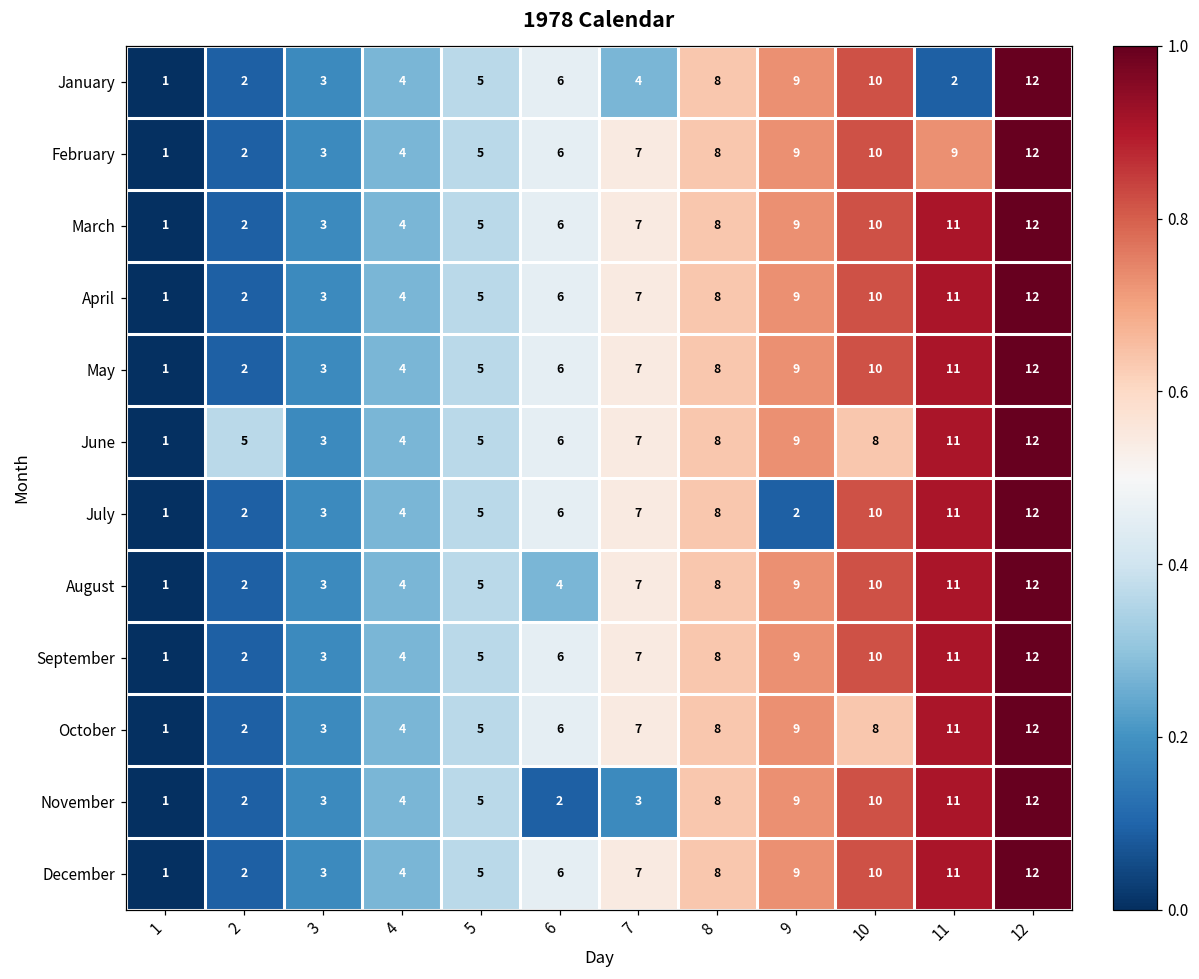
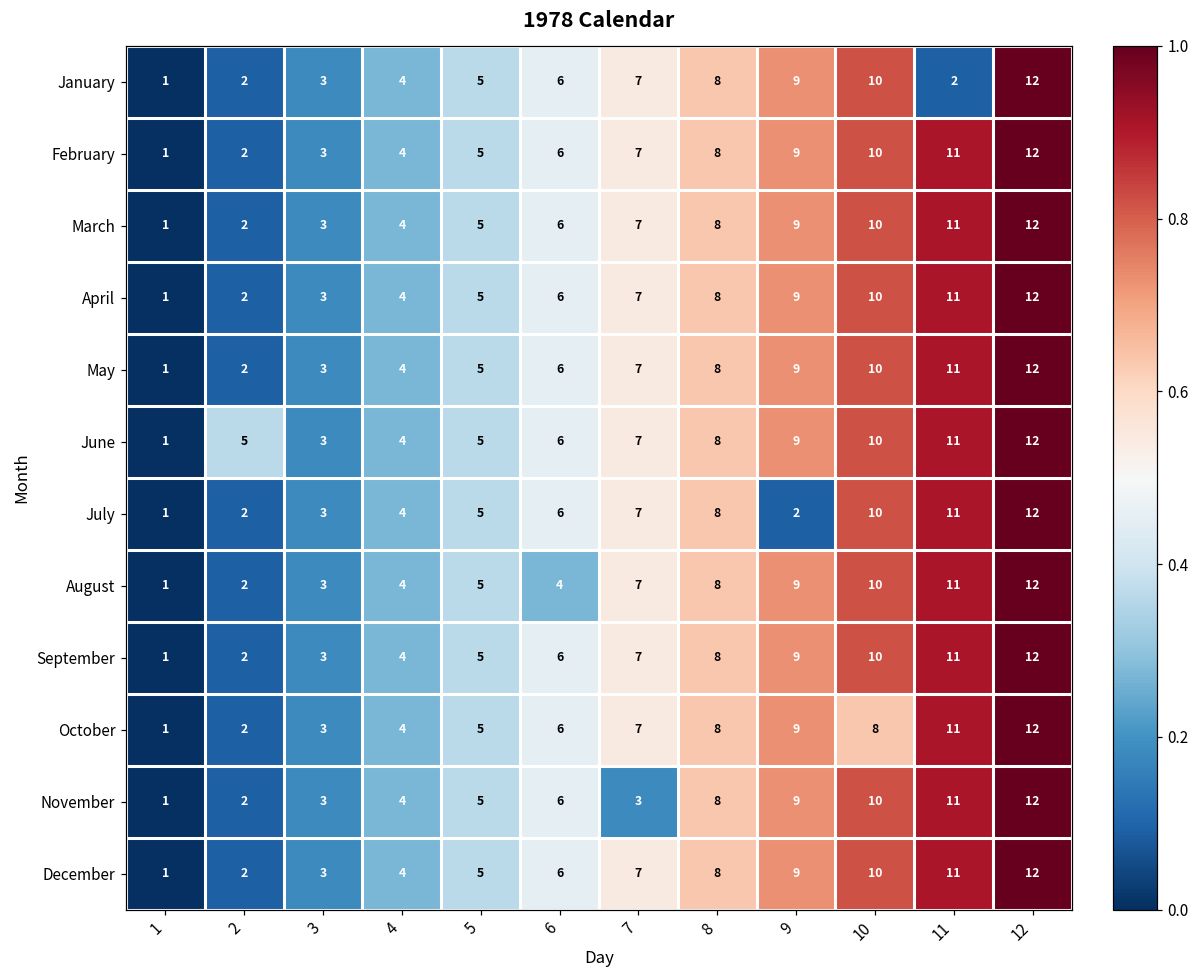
January, 7: 4 -> 7
February, 11: 9 -> 11
June, 10: 8 -> 10
November, 6: 2 -> 6
